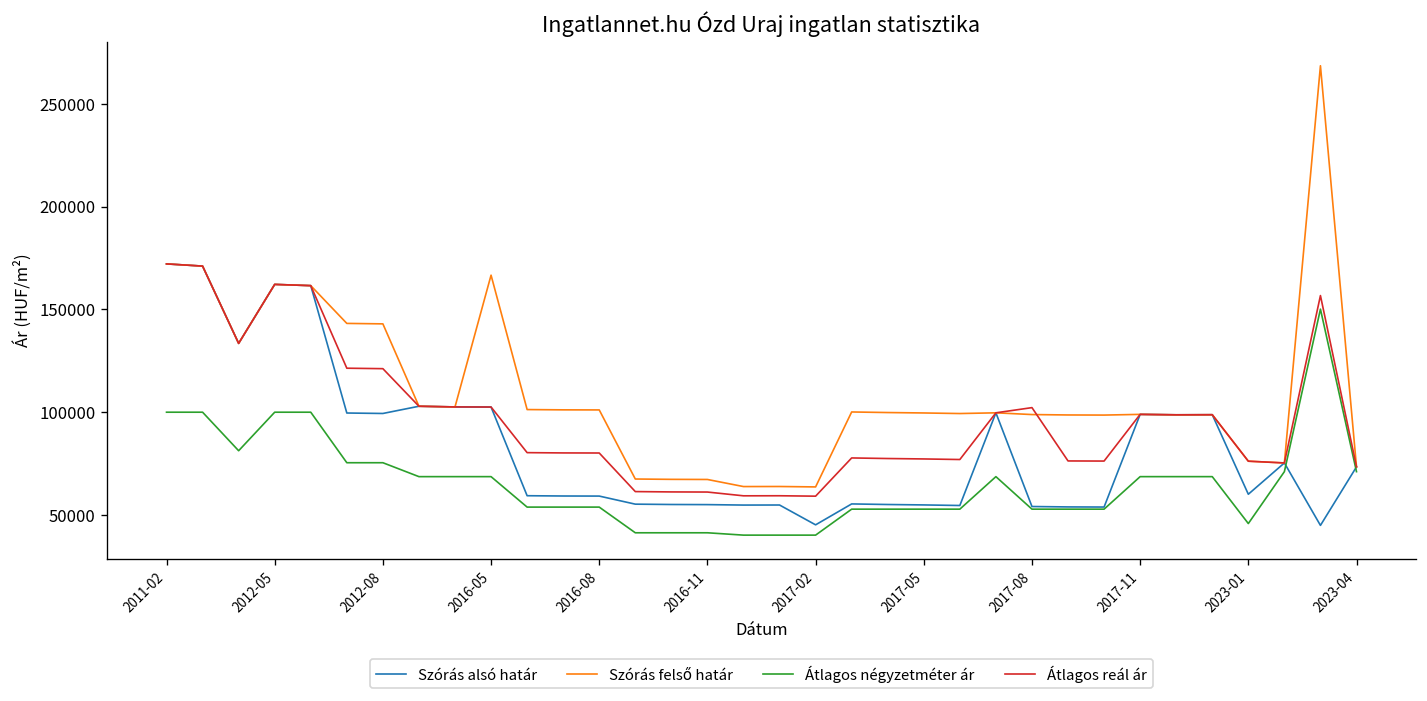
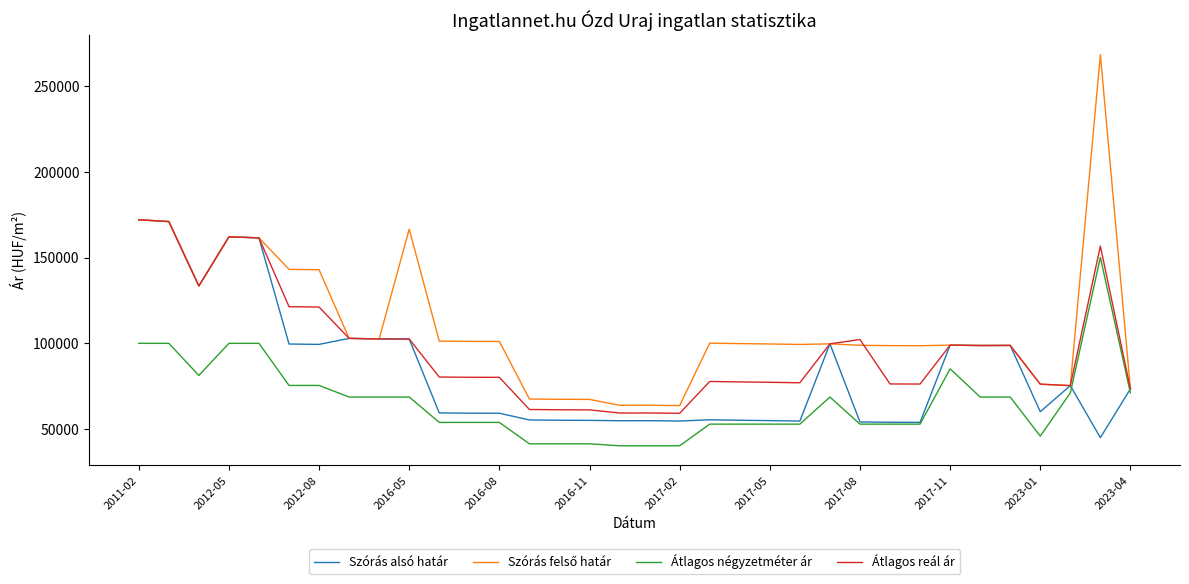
Szórás alsó határ, 2017-02: 45000 -> 55000
Átlagos négyzetméter ár, 2017-11: 69000 -> 85000
